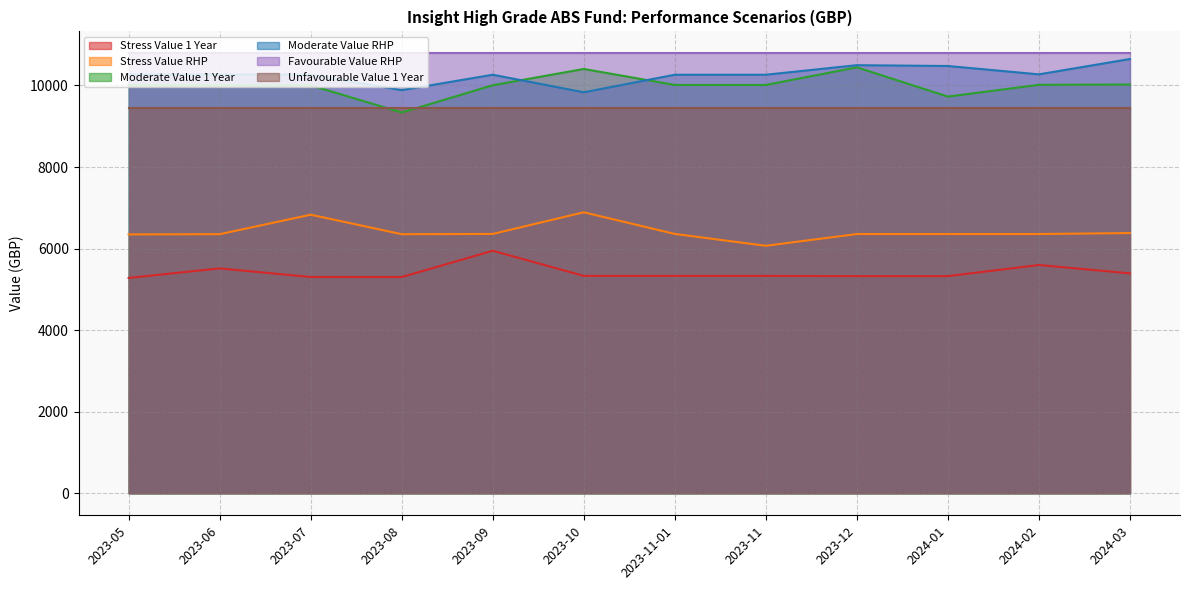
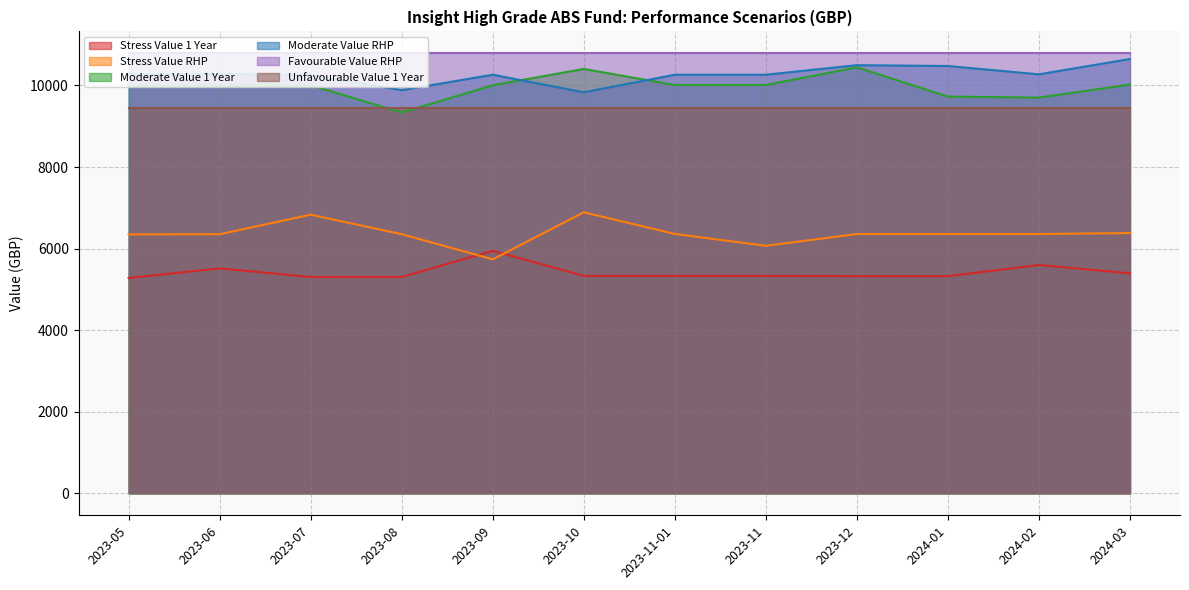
Stress Value RHP, 2023-09: 6400 -> 5700
Moderate Value 1 Year, 2024-02: 10000 -> 9700
